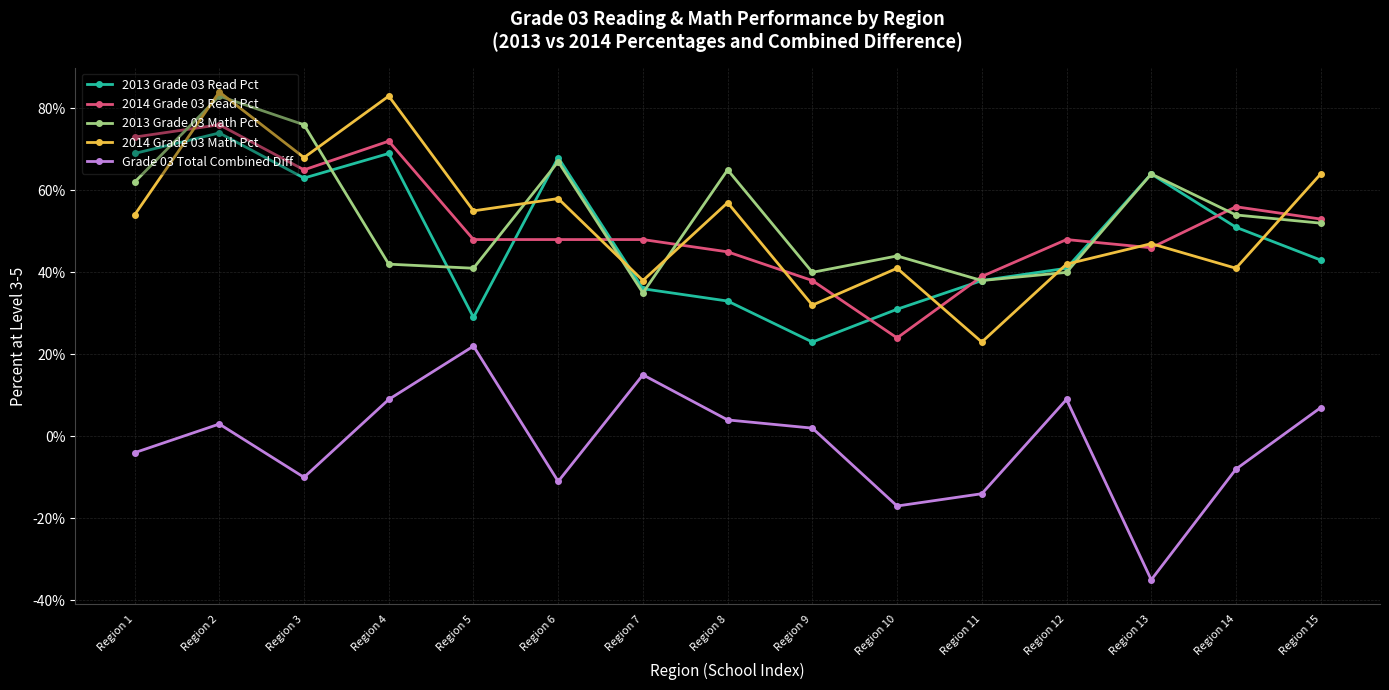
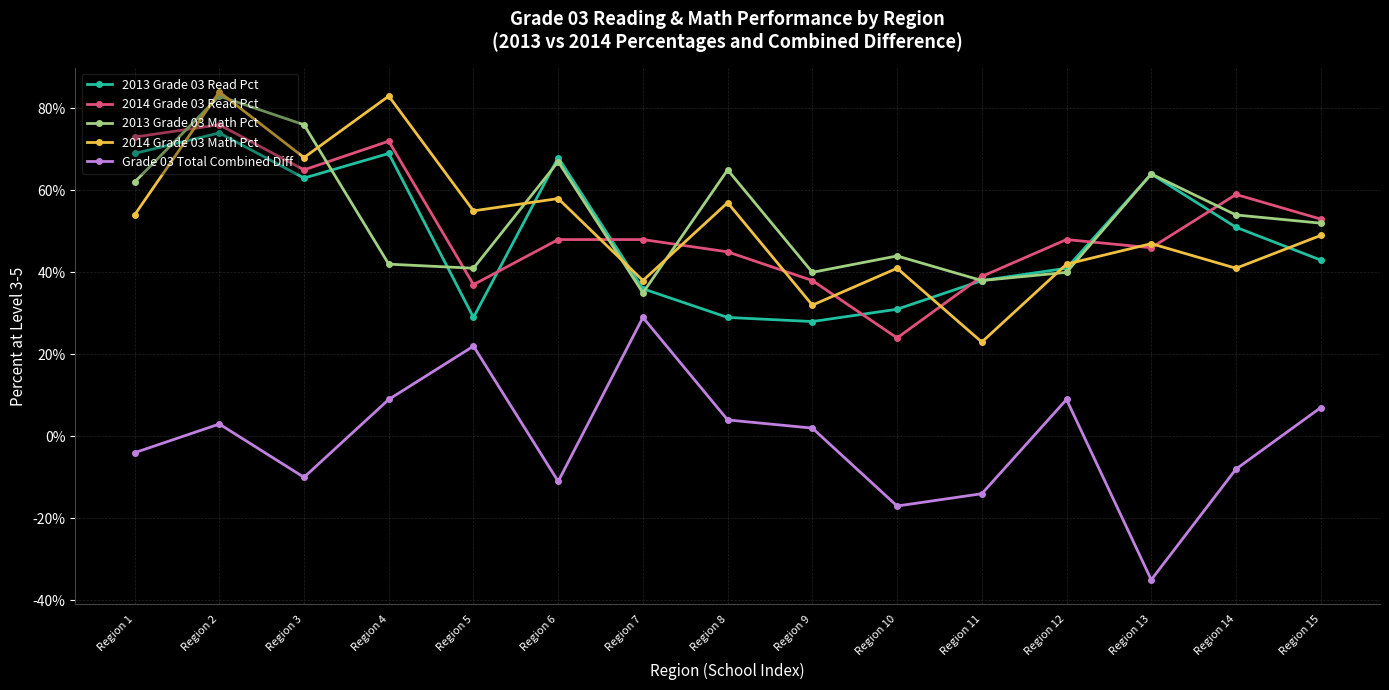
2014 Grade 03 Read Pct, Region 5: 48% -> 37%
Grade 03 Total Combined Diff, Region 7: 15% -> 29%
2013 Grade 03 Read Pct, Region 8: 33% -> 29%
2013 Grade 03 Read Pct, Region 9: 23% -> 28%
2014 Grade 03 Read Pct, Region 14: 56% -> 59%
2014 Grade 03 Math Pct, Region 15: 64% -> 49%
